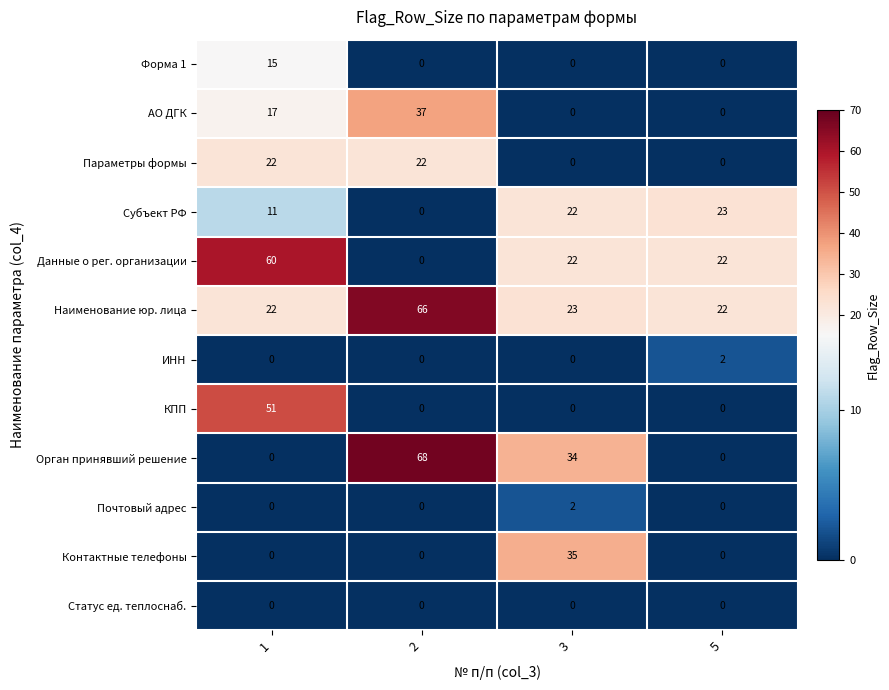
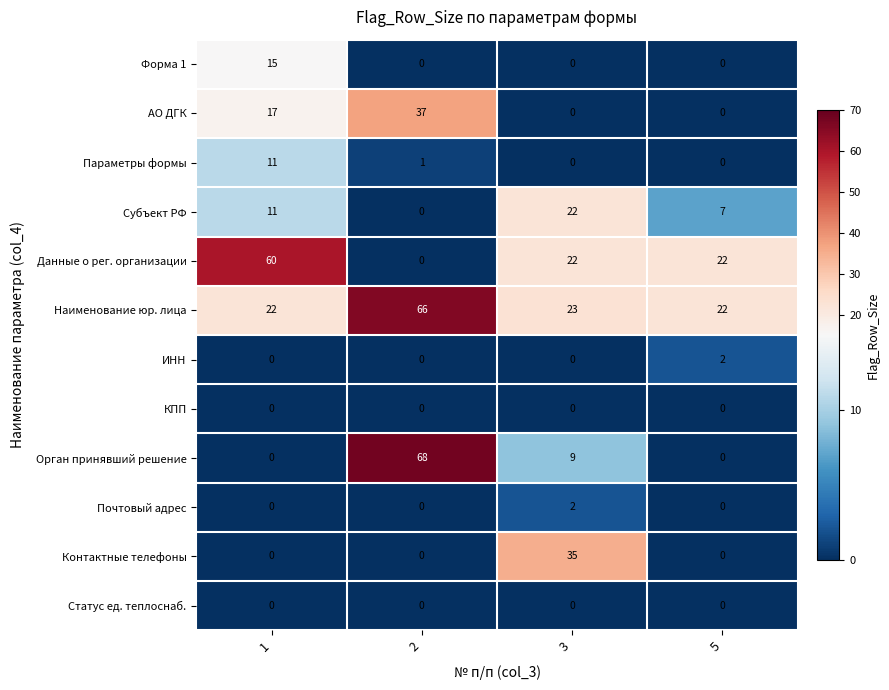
Параметры формы, 1: 22 -> 11
Параметры формы, 2: 22 -> 1
Субъект РФ, 5: 23 -> 7
КПП, 1: 51 -> 0
Орган принявший решение, 3: 34 -> 9
